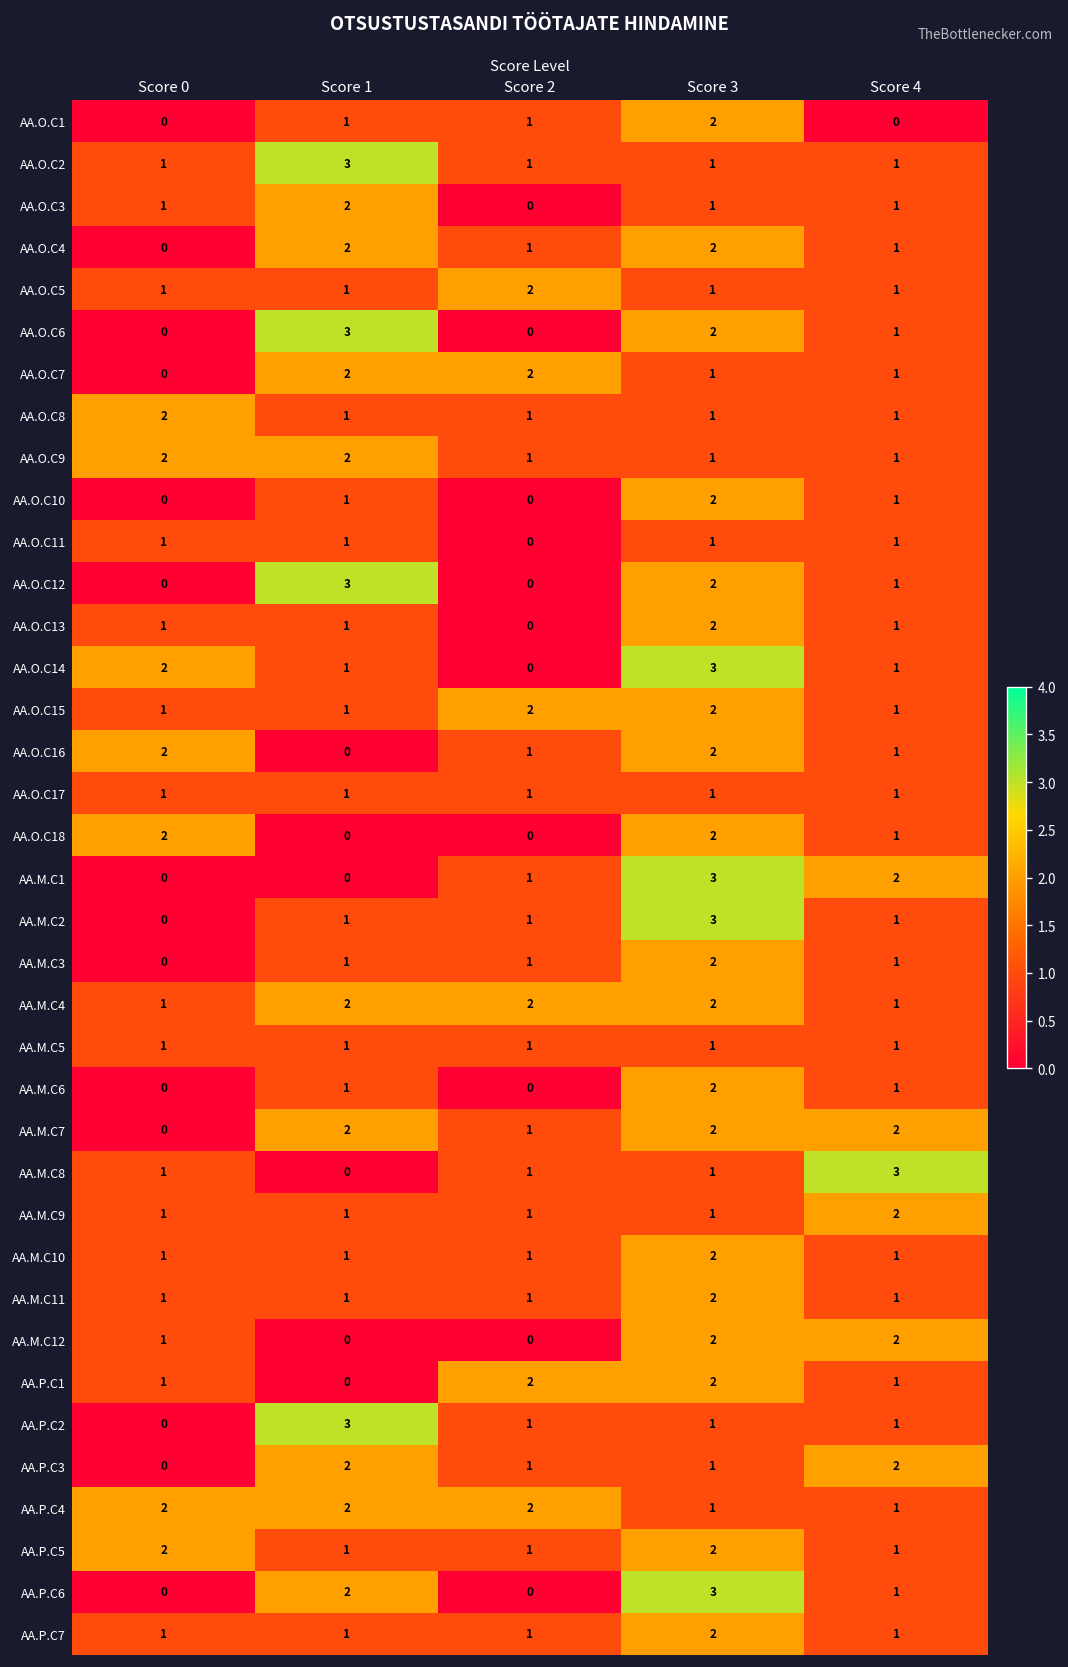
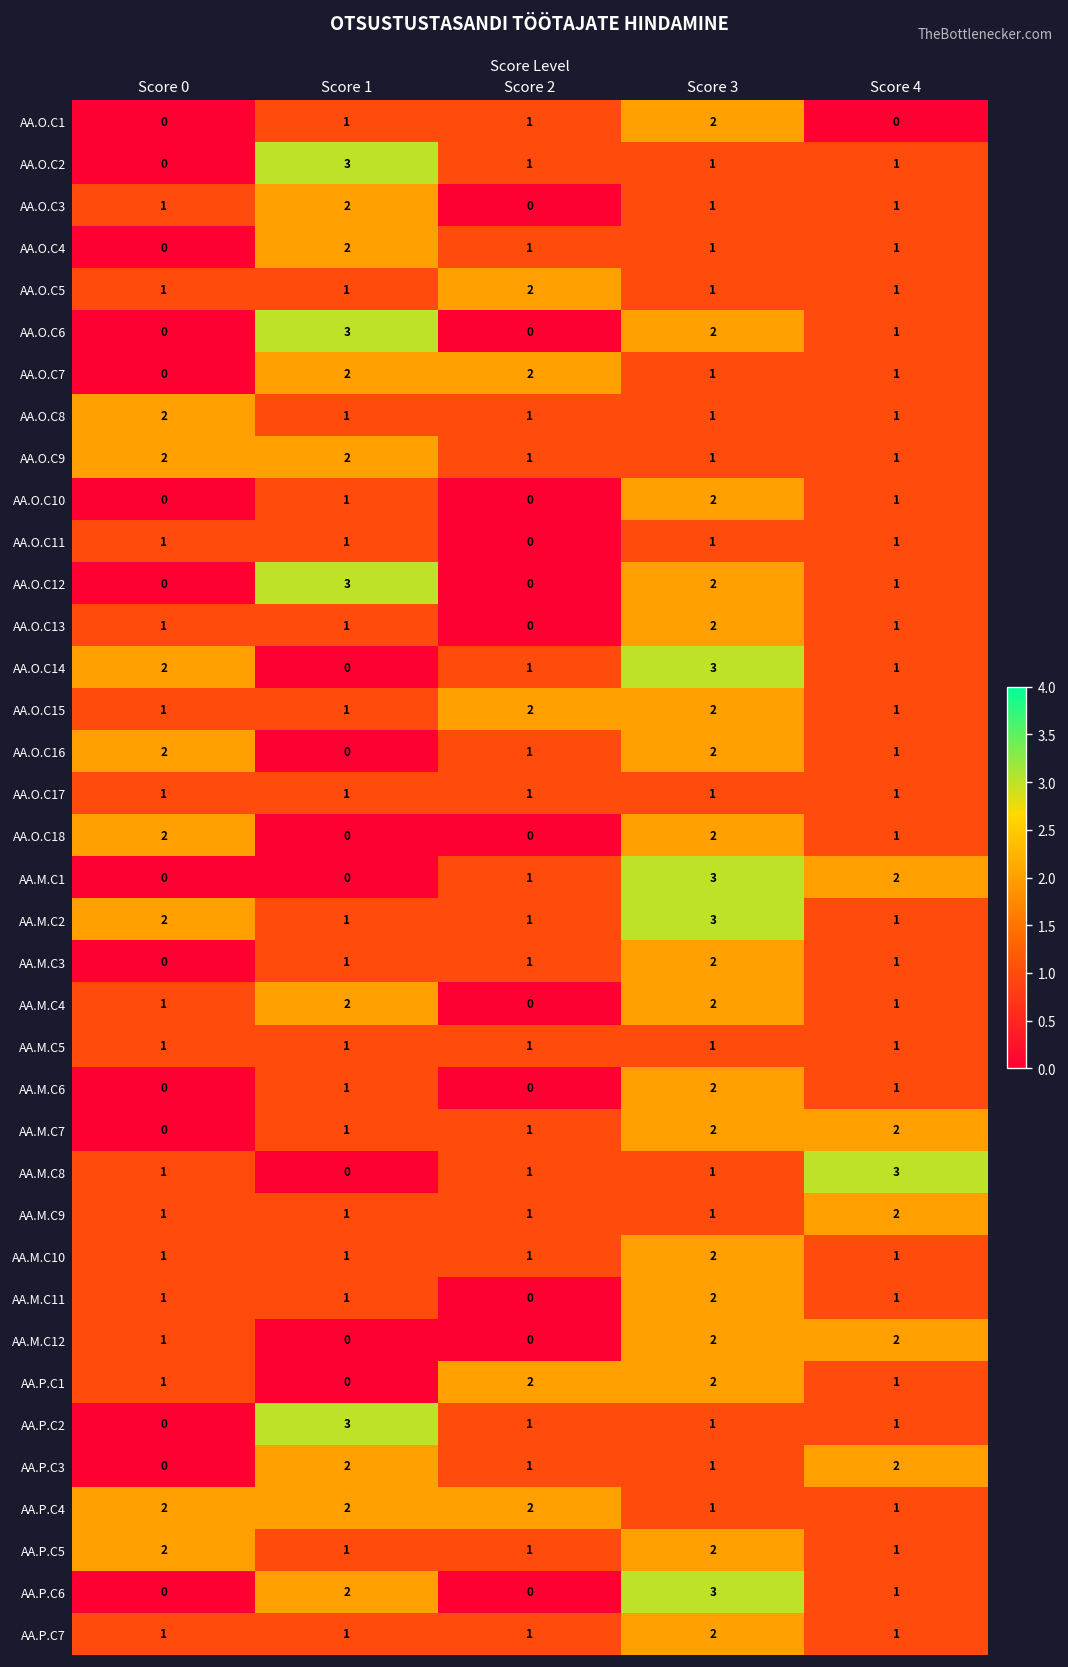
AA.O.C2, Score 0: 1 -> 0
AA.O.C4, Score 3: 2 -> 1
AA.O.C14, Score 1: 1 -> 0
AA.O.C14, Score 2: 0 -> 1
AA.M.C2, Score 0: 0 -> 2
AA.M.C4, Score 2: 2 -> 0
AA.M.C7, Score 1: 2 -> 1
AA.M.C11, Score 2: 1 -> 0
